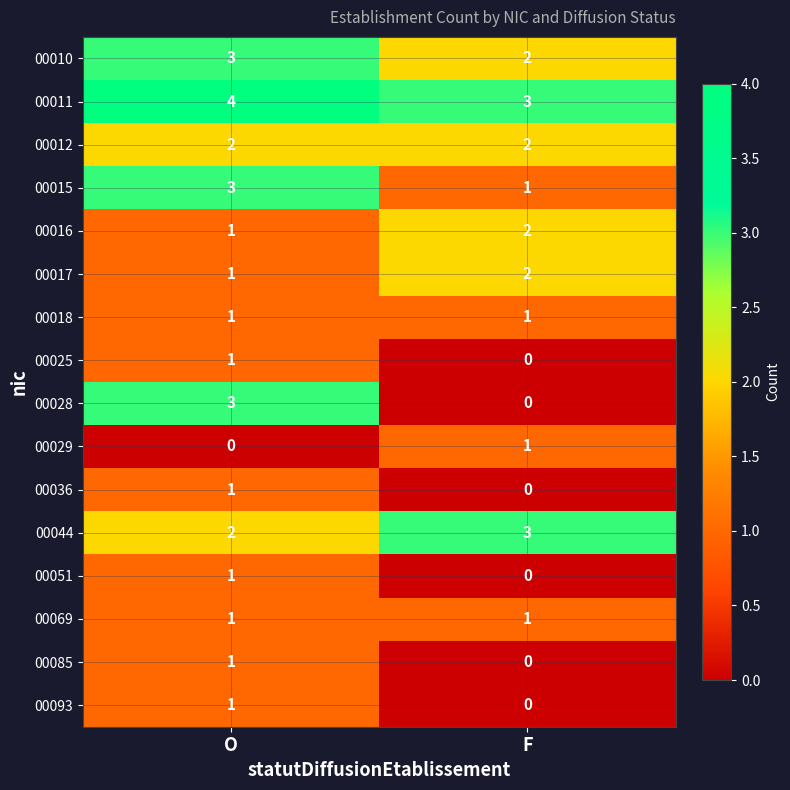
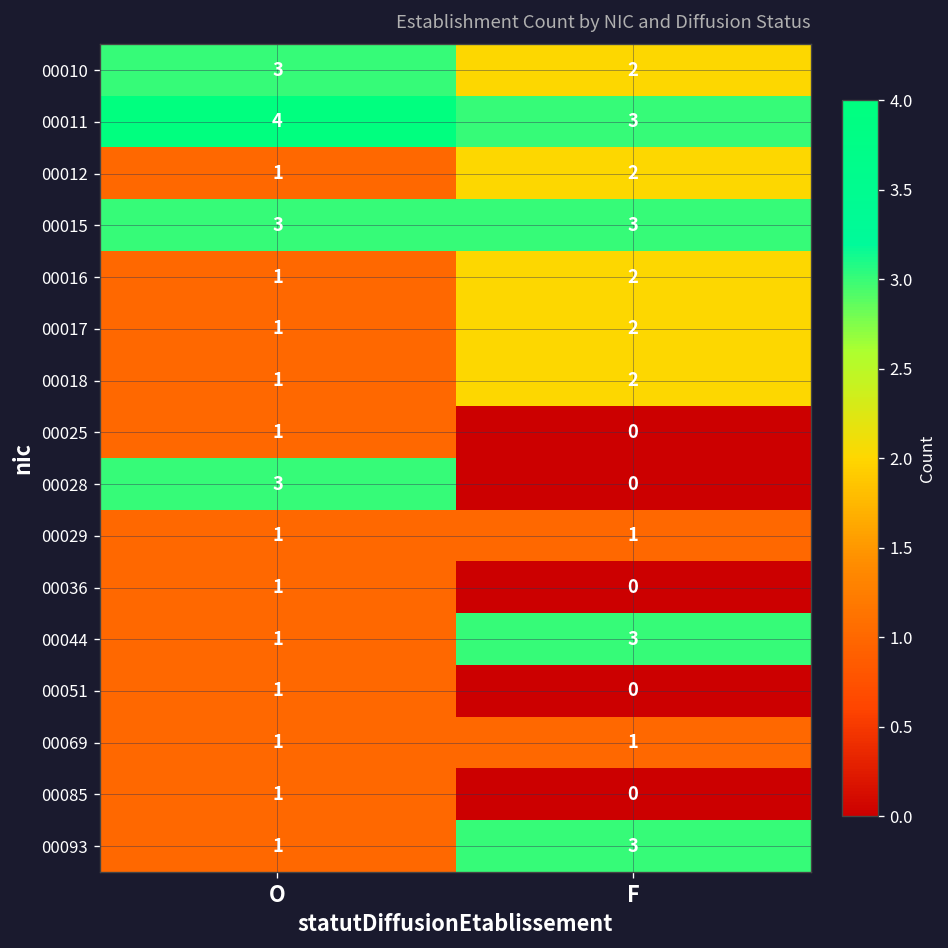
00012, O: 2 -> 1
00015, F: 1 -> 3
00018, F: 1 -> 2
00029, O: 0 -> 1
00044, O: 2 -> 1
00093, F: 0 -> 3
